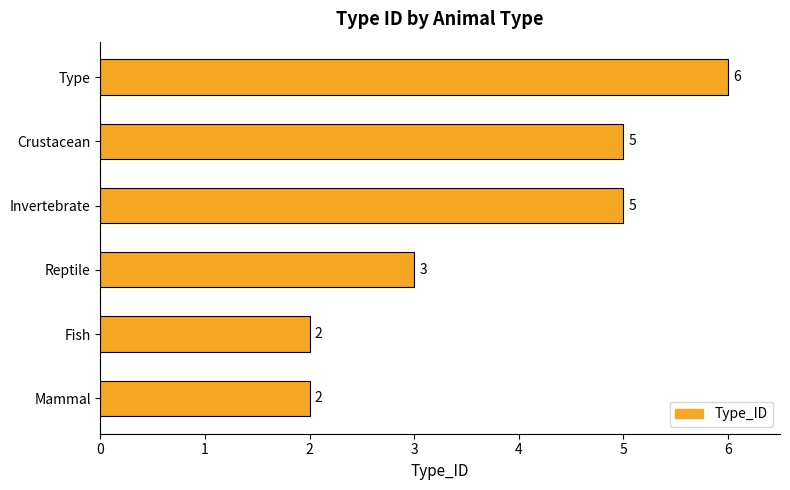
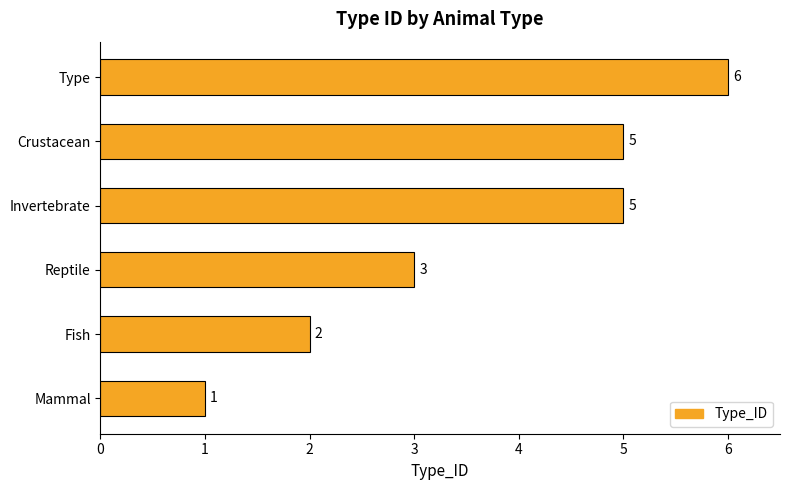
Mammal: 2 -> 1
